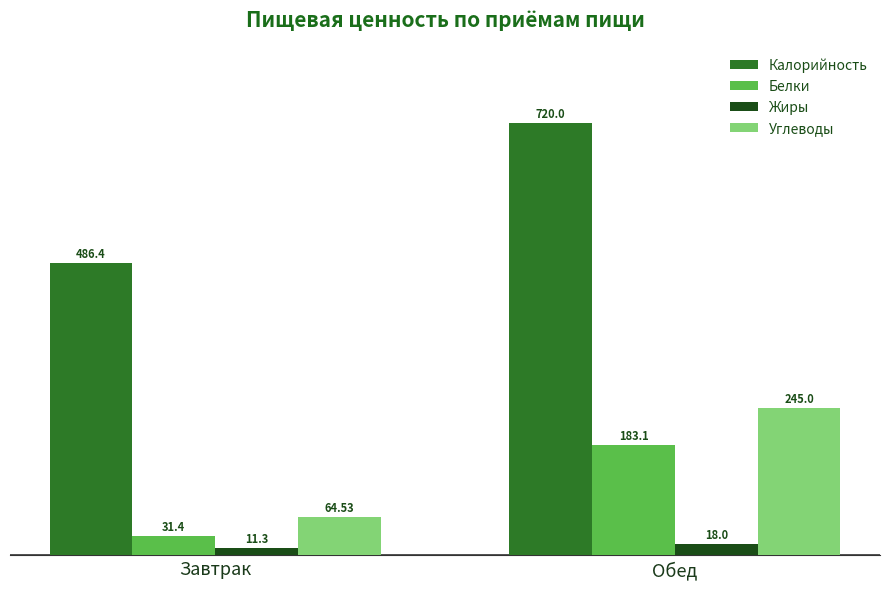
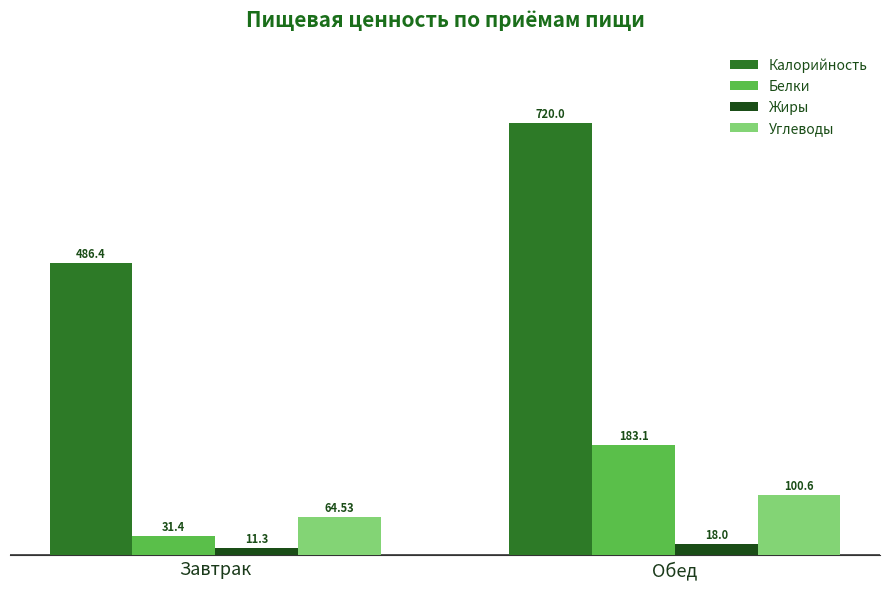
Углеводы, Обед: 245.0 -> 100.6
